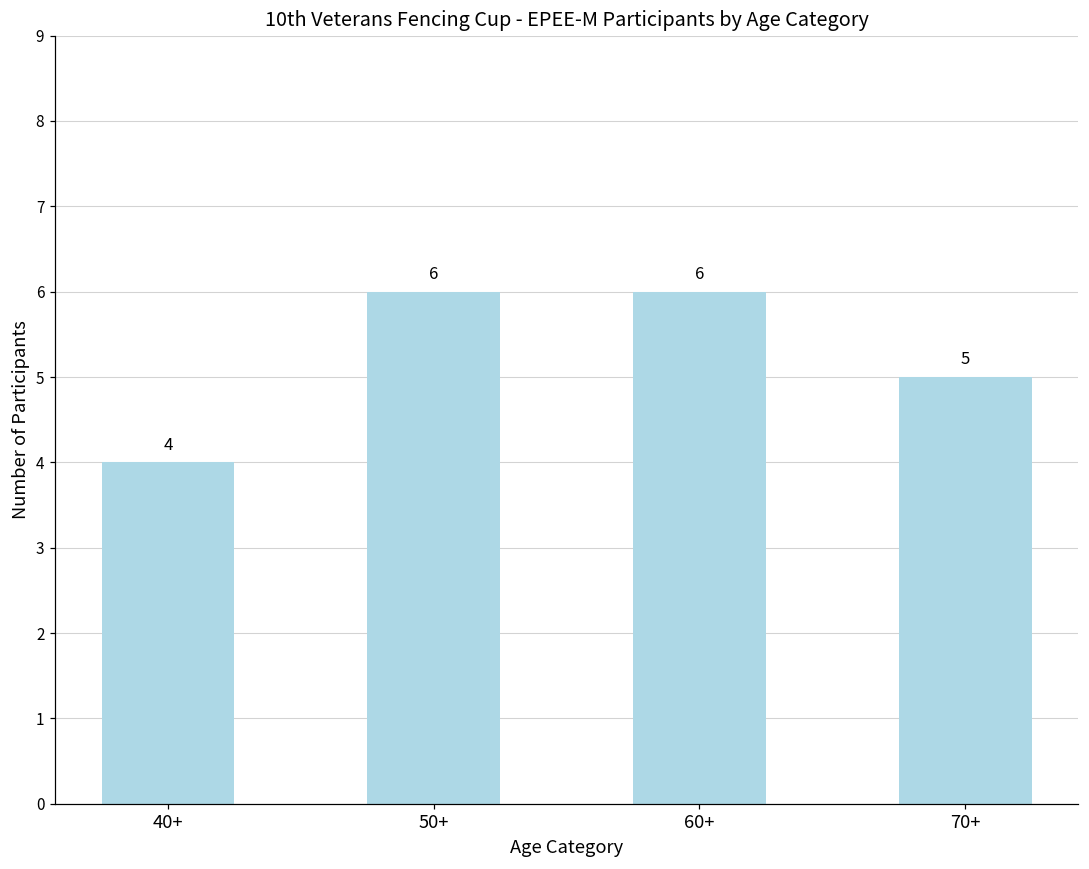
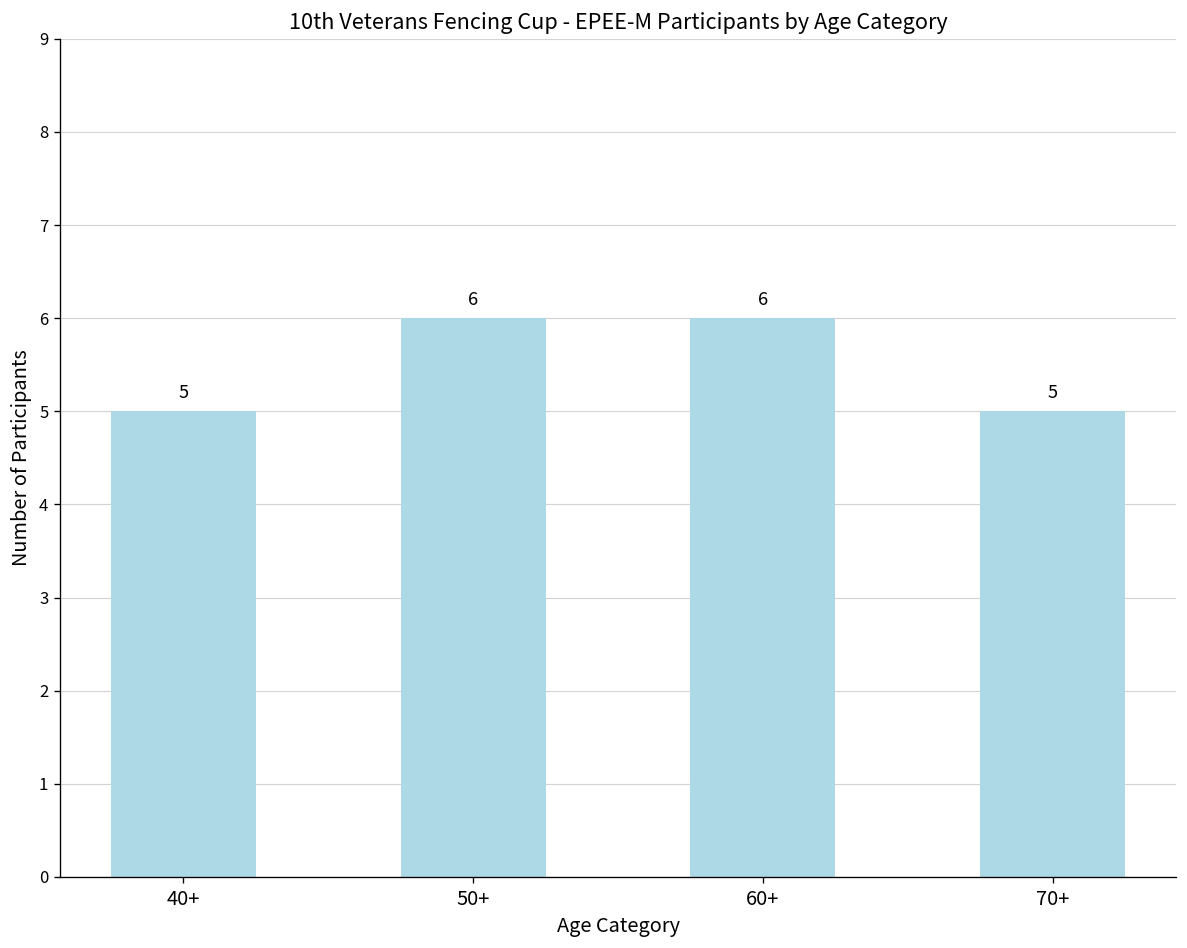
40+: 4 -> 5
